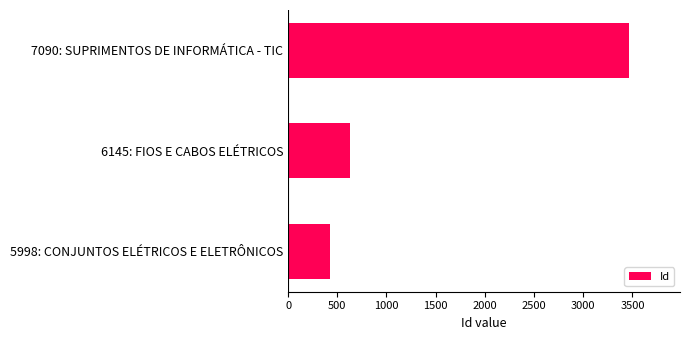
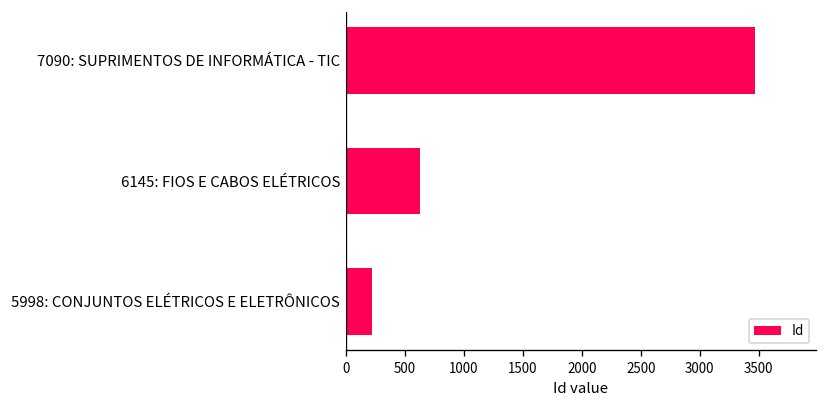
5998: CONJUNTOS ELÉTRICOS E ELETRÔNICOS: 400 -> 200
